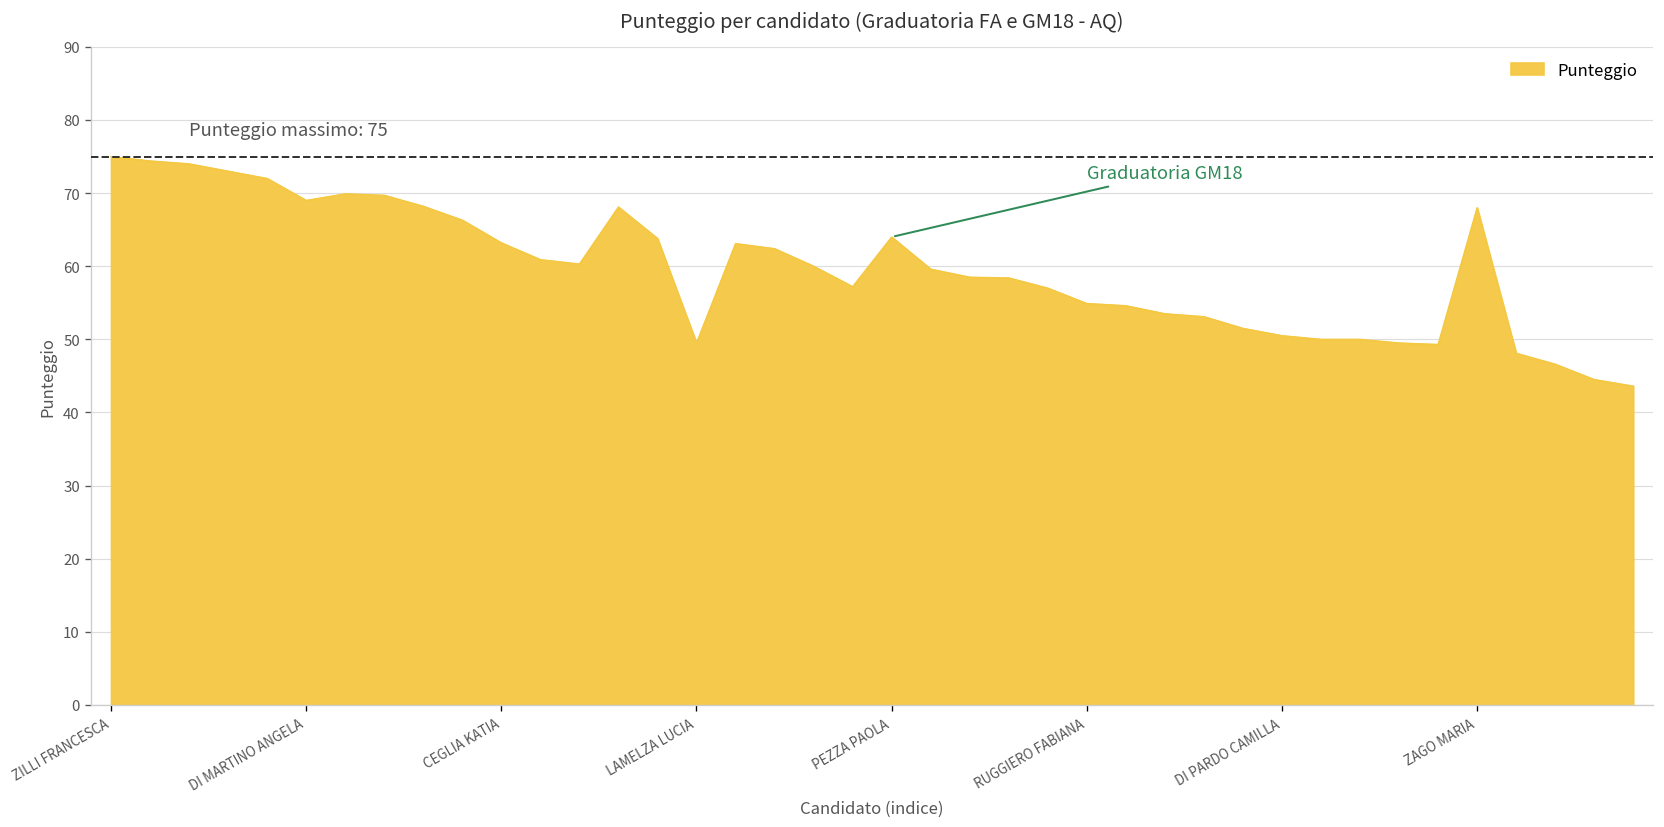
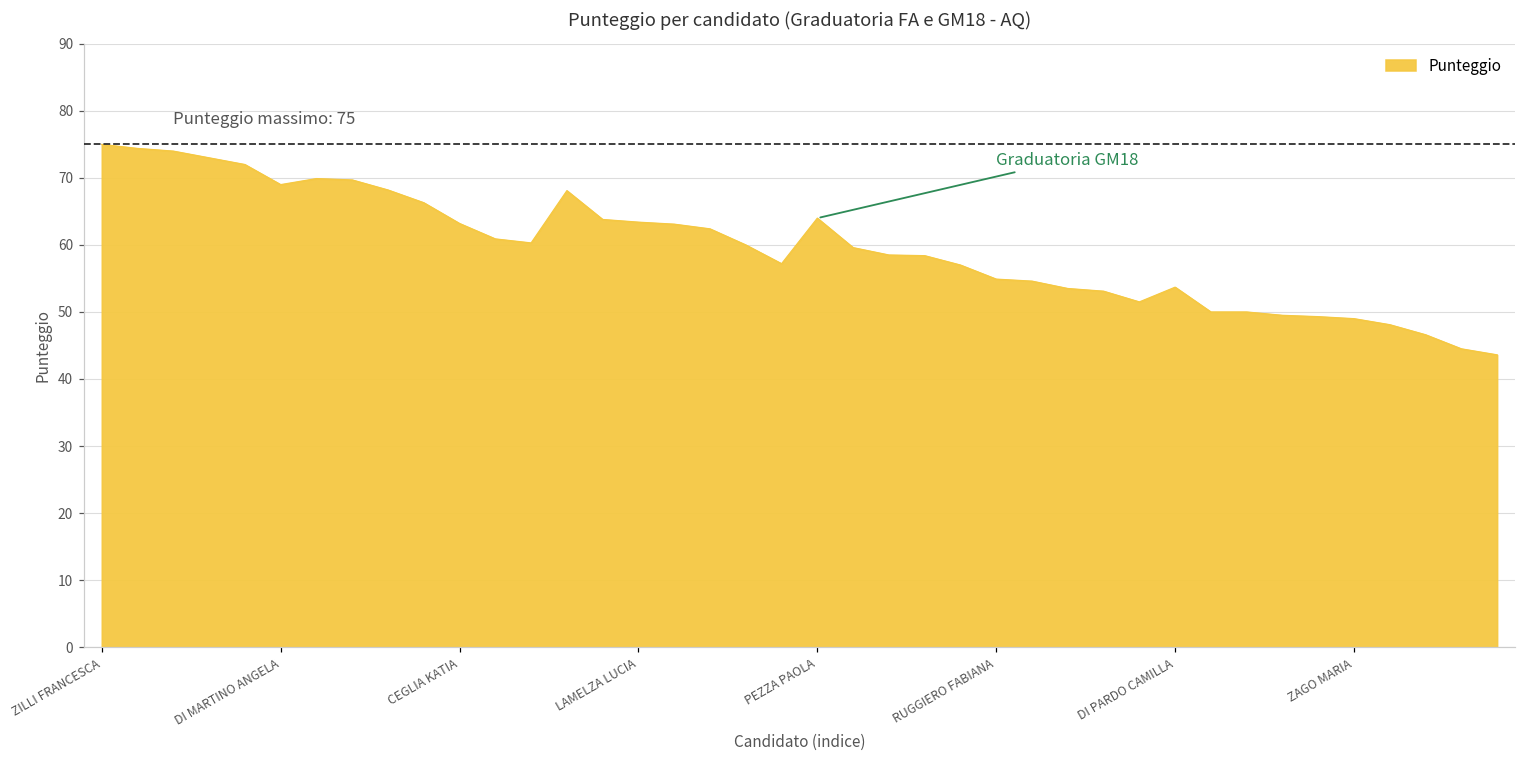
LAMELZA LUCIA: 50 -> 63
DI PARDO CAMILLA: 51 -> 54
ZAGO MARIA: 68 -> 49
